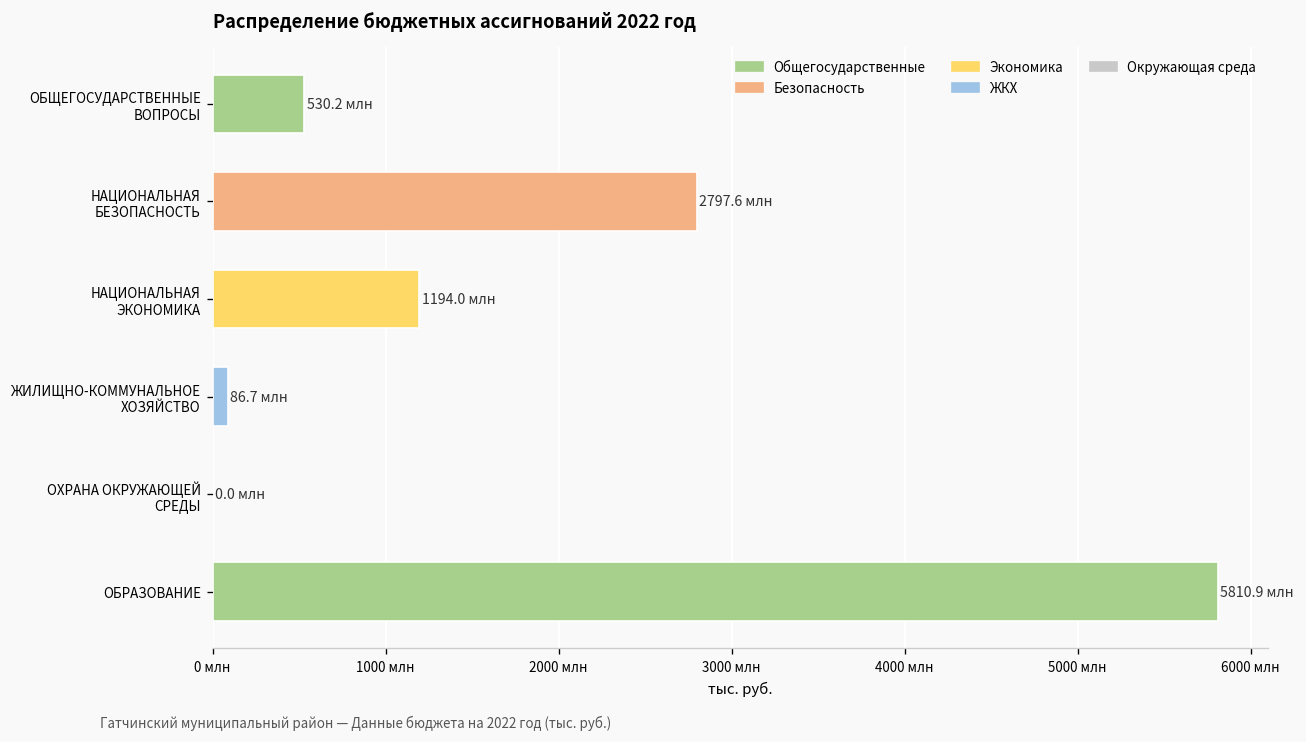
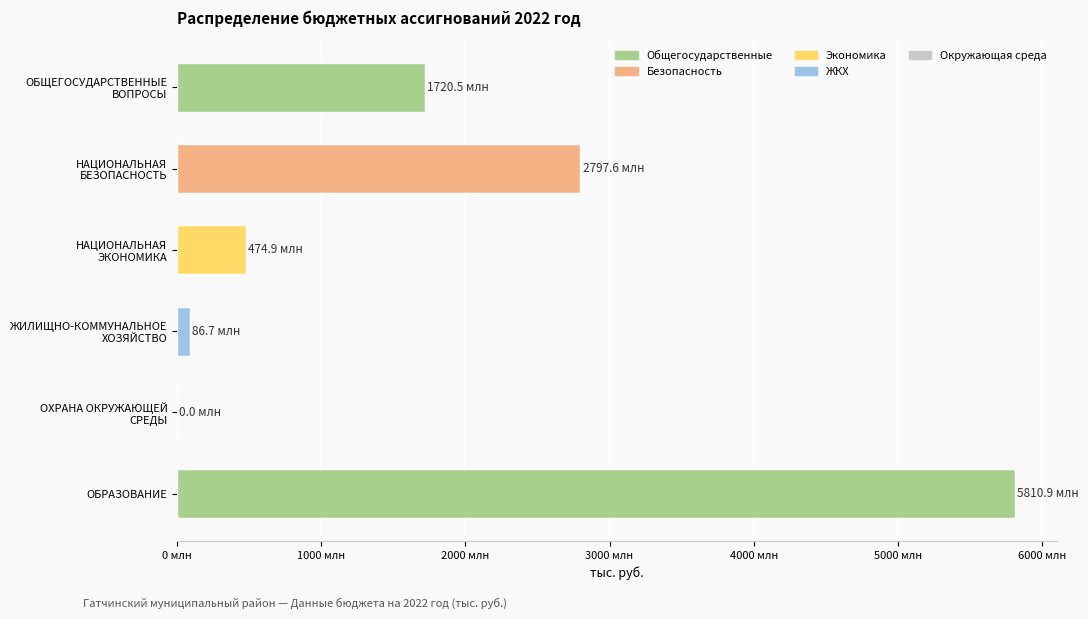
ОБЩЕГОСУДАРСТВЕННЫЕ ВОПРОСЫ: 530.2 -> 1720.5
НАЦИОНАЛЬНАЯ ЭКОНОМИКА: 1194.0 -> 474.9
